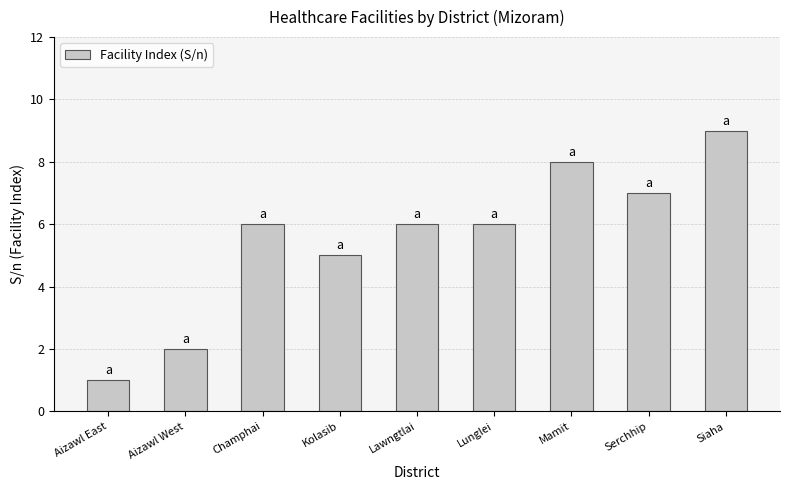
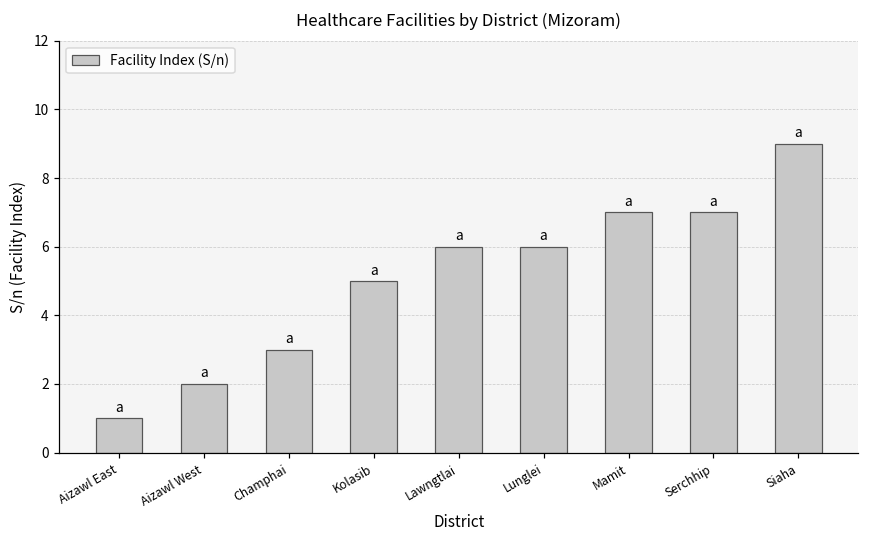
Champhai: 6 -> 3
Mamit: 8 -> 7
